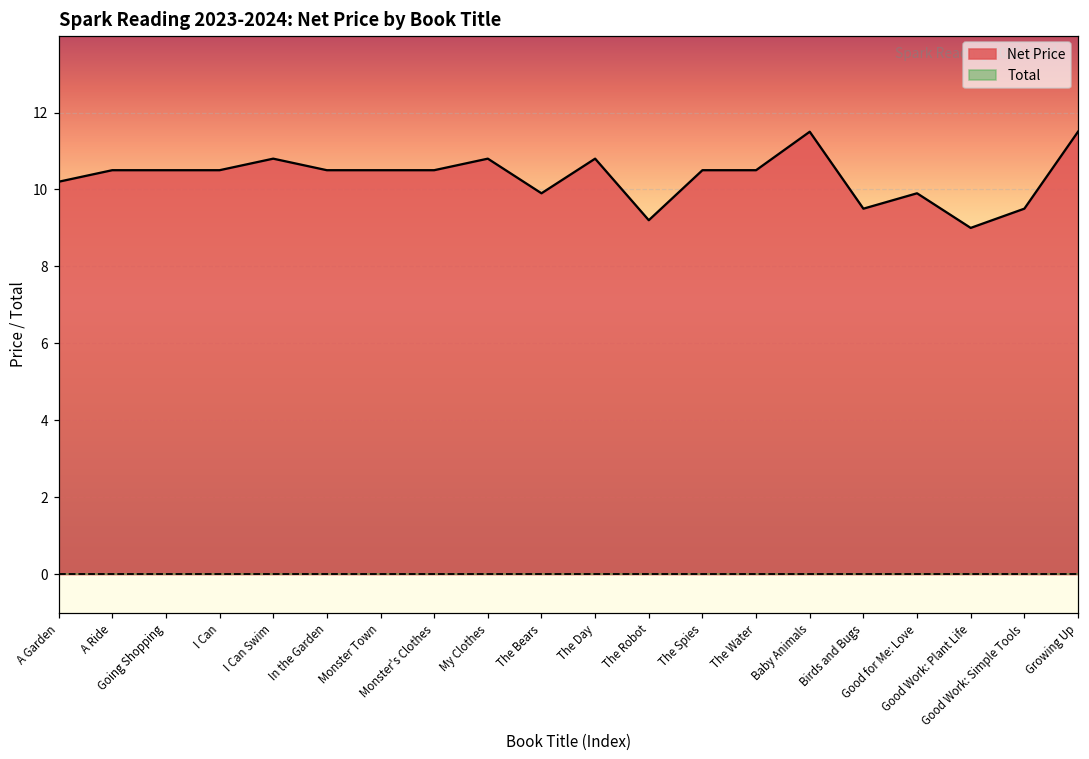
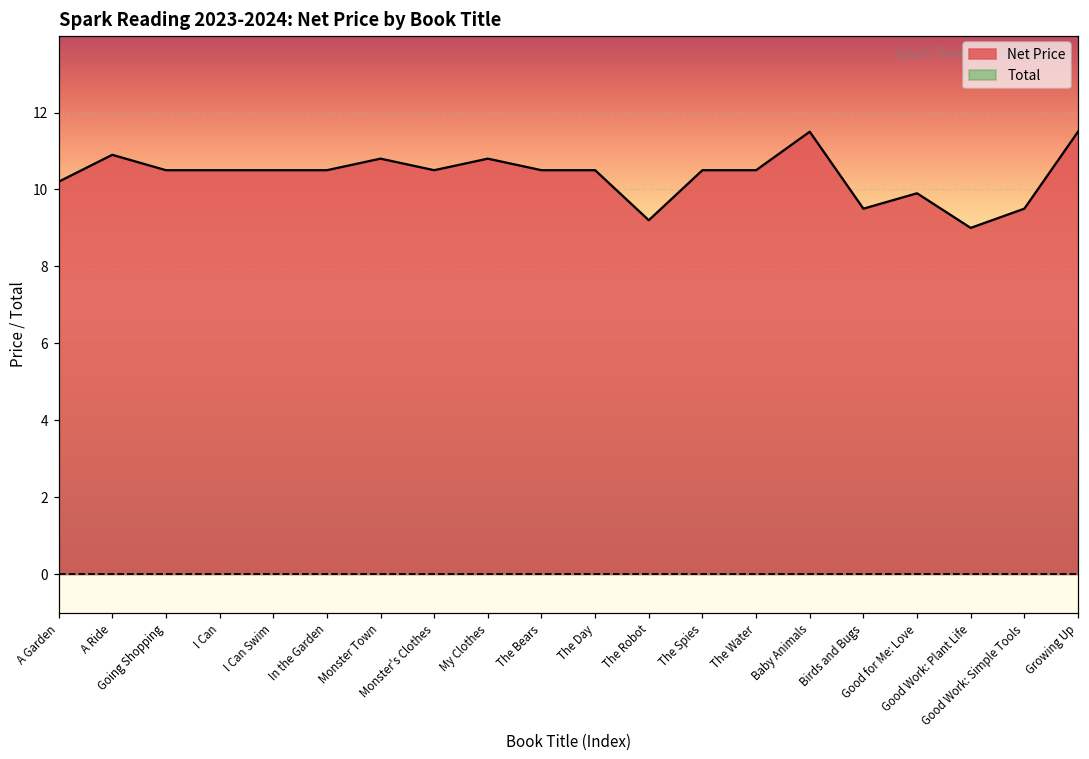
Net Price, A Ride: 10.5 -> 10.9
Net Price, I Can Swim: 10.8 -> 10.5
Net Price, Monster Town: 10.5 -> 10.8
Net Price, The Bears: 9.9 -> 10.5
Net Price, The Day: 10.8 -> 10.5
